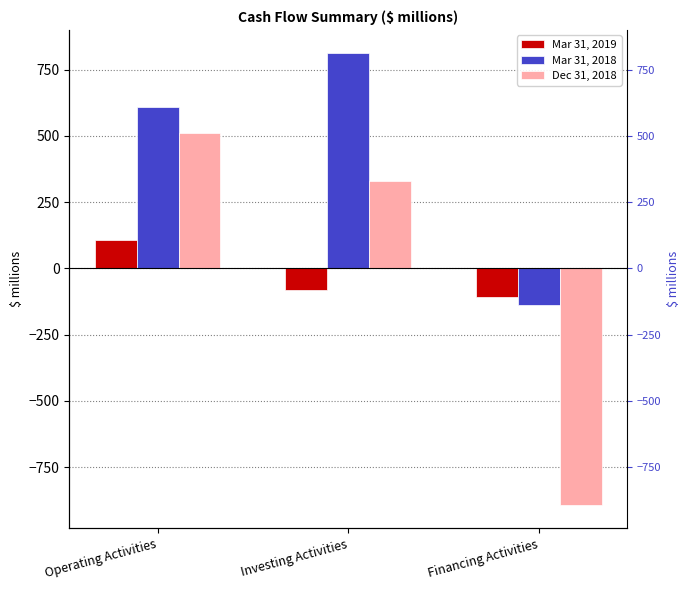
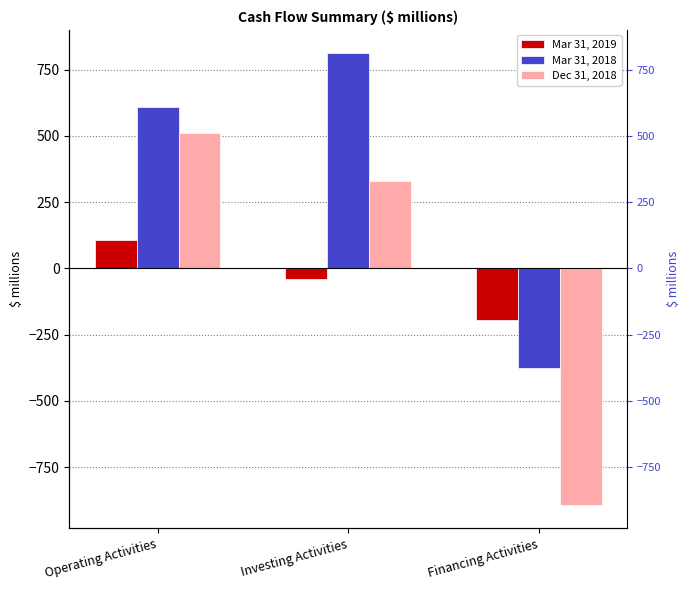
Mar 31, 2019, Investing Activities: -80 -> -40
Mar 31, 2019, Financing Activities: -110 -> -190
Mar 31, 2018, Financing Activities: -140 -> -370
